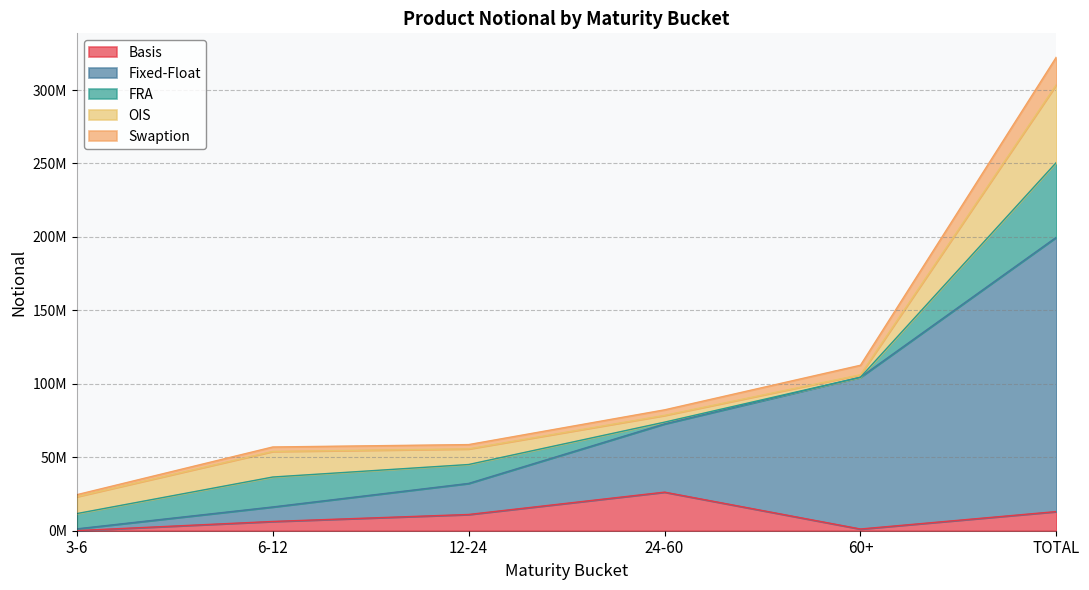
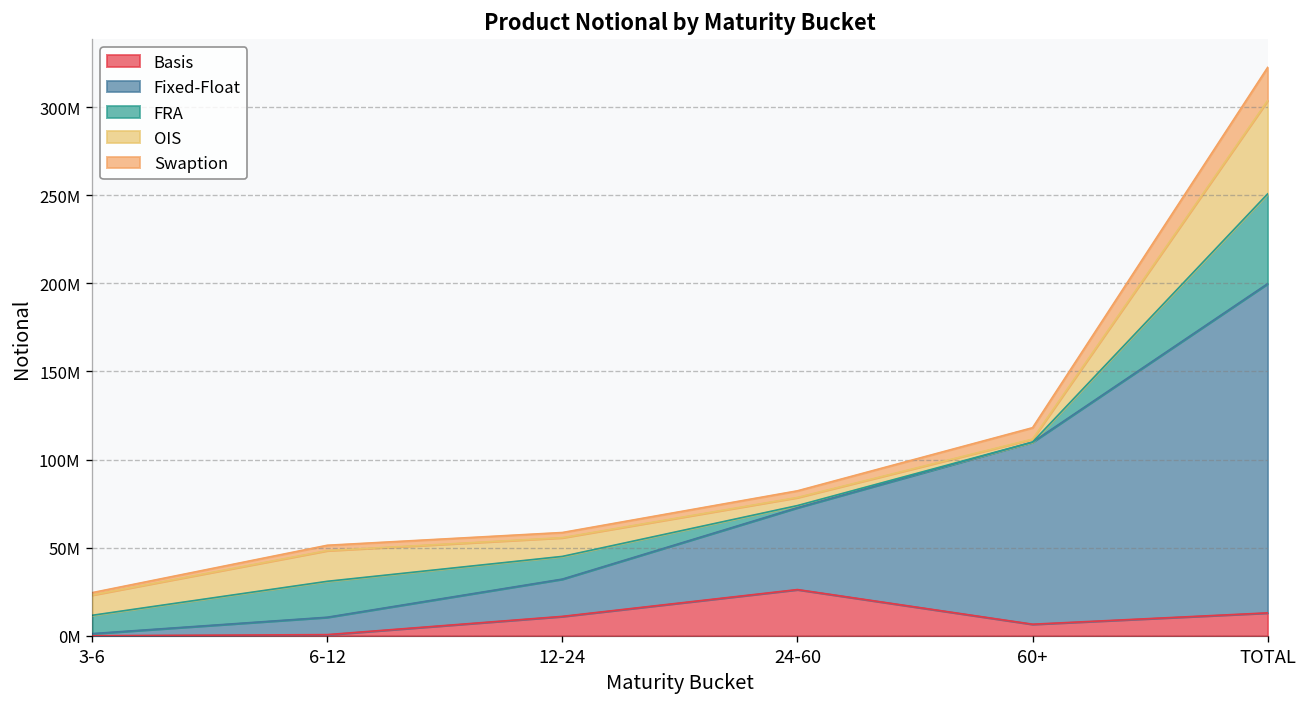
Basis, 6-12: 6000000 -> 1000000
Basis, 60+: 1000000 -> 7000000
